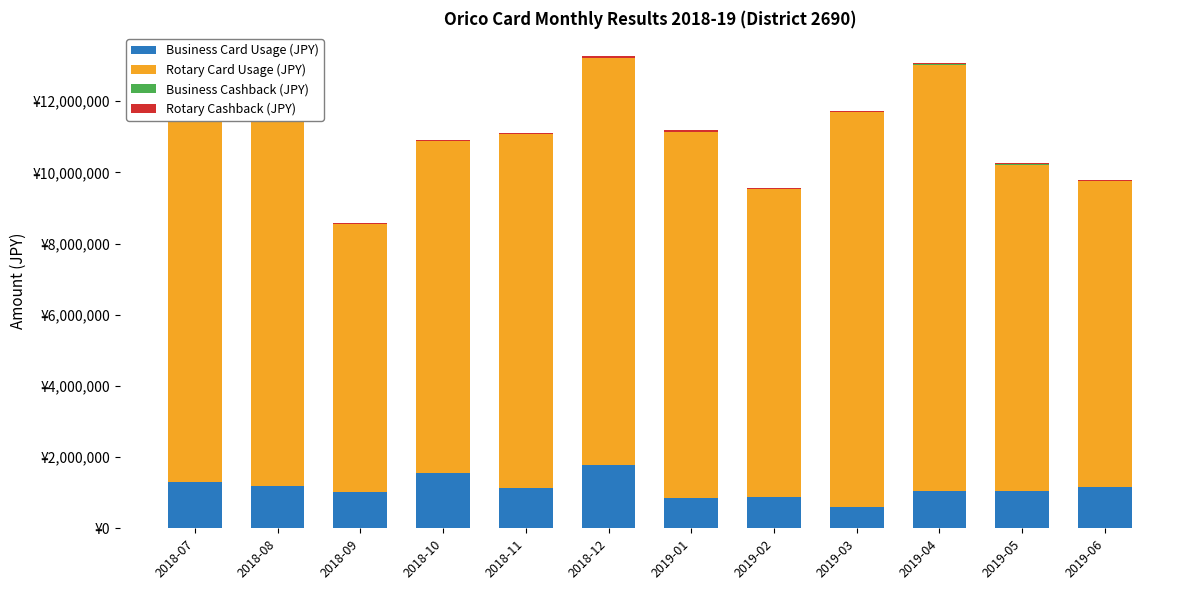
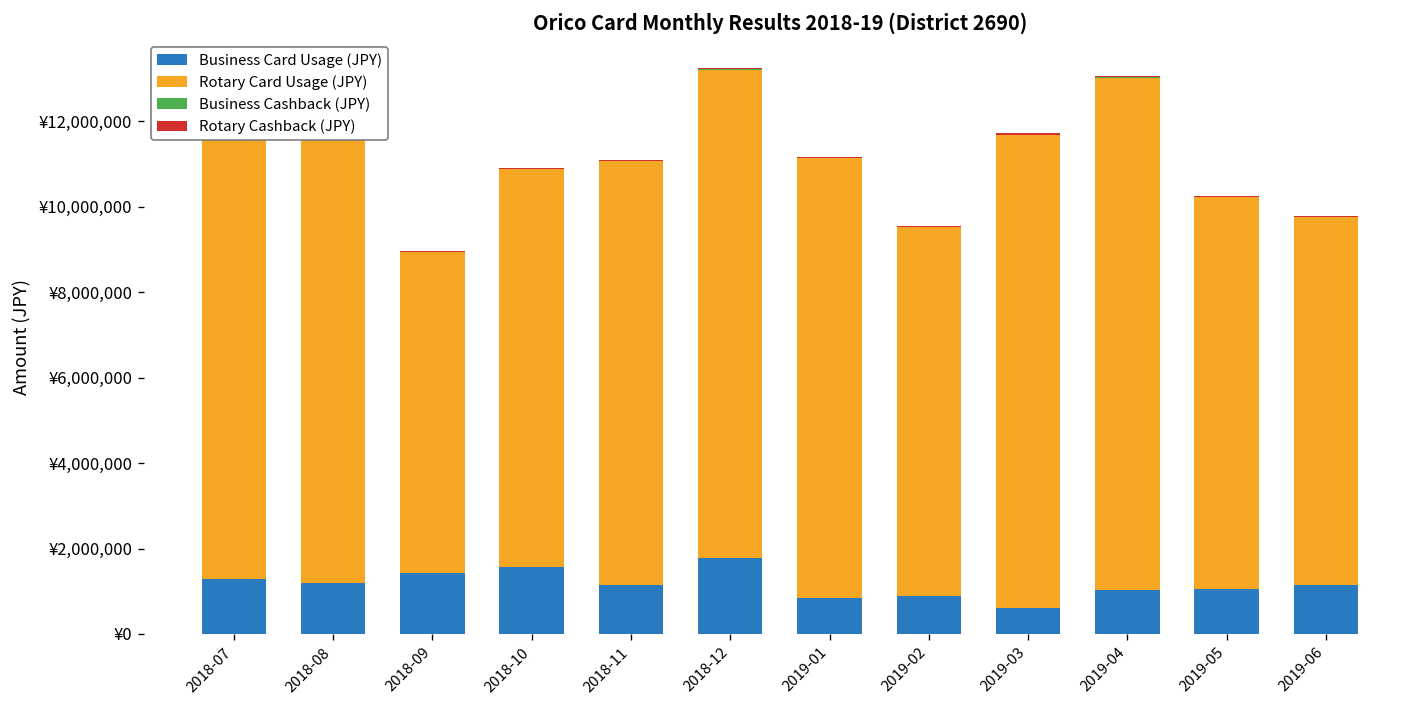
Business Card Usage (JPY), 2018-09: ¥1,000,000 -> ¥1,400,000
